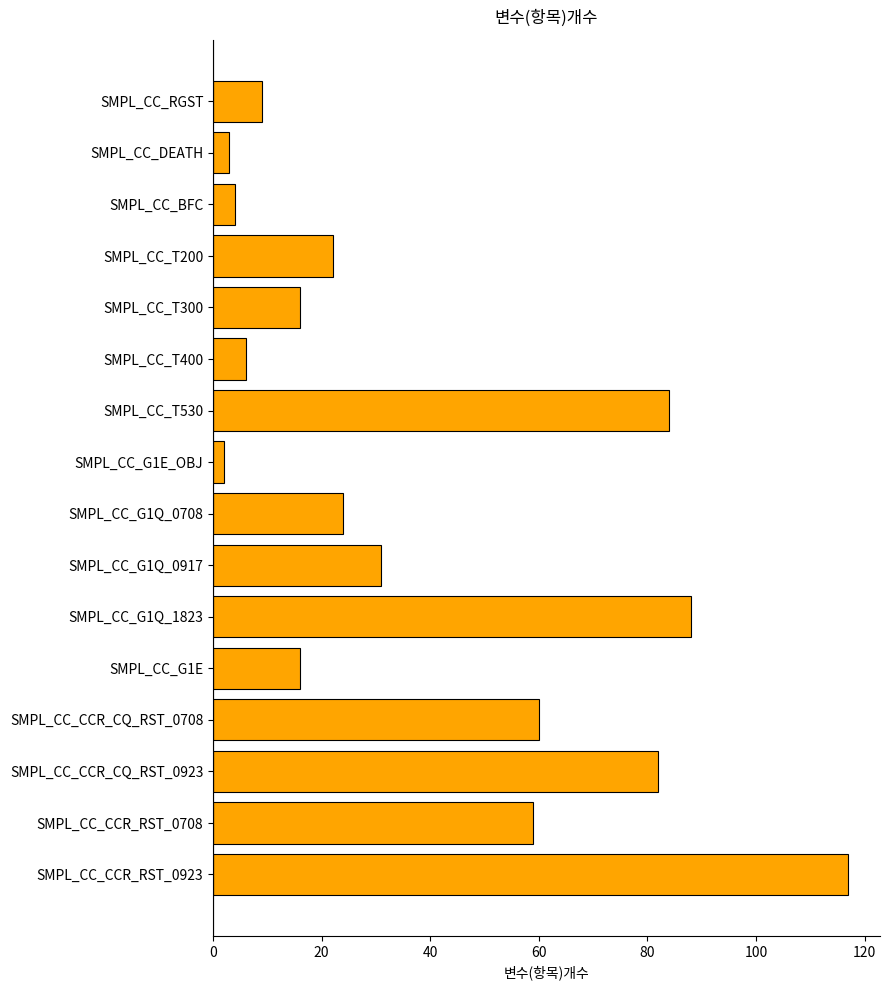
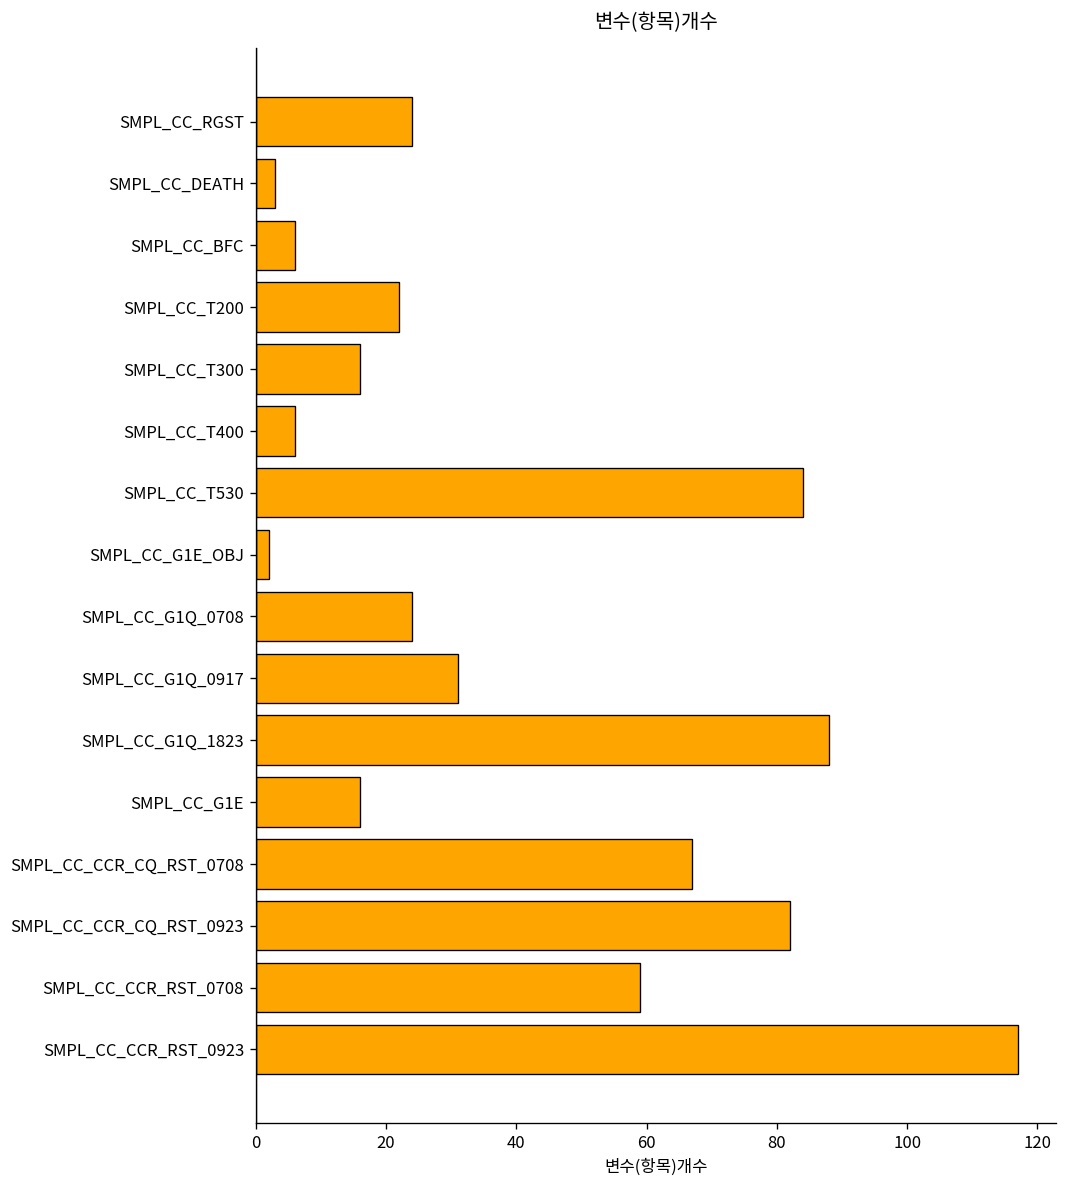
SMPL_CC_RGST: 9 -> 24
SMPL_CC_BFC: 4 -> 6
SMPL_CC_CCR_CQ_RST_0708: 60 -> 67
